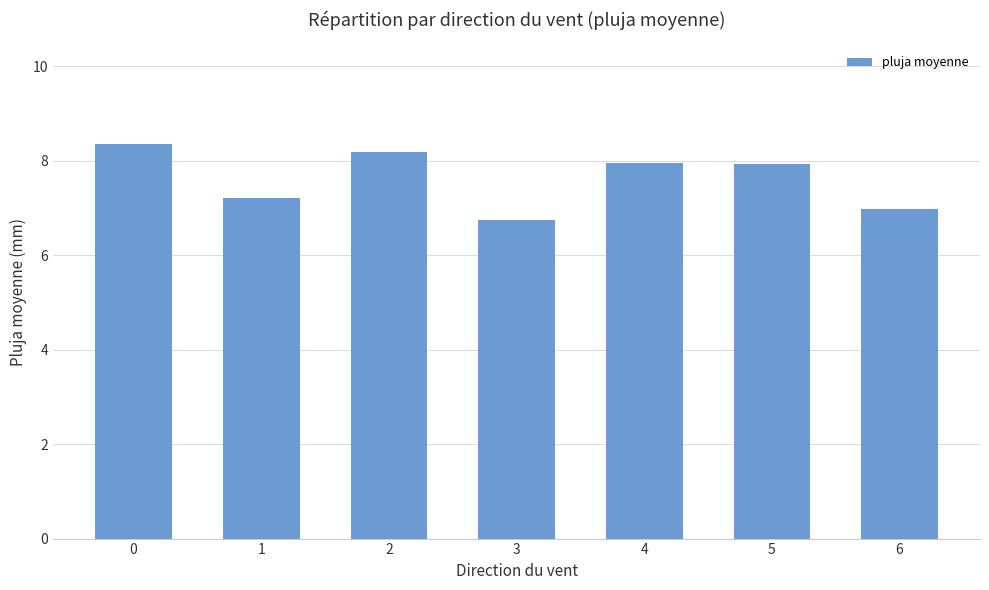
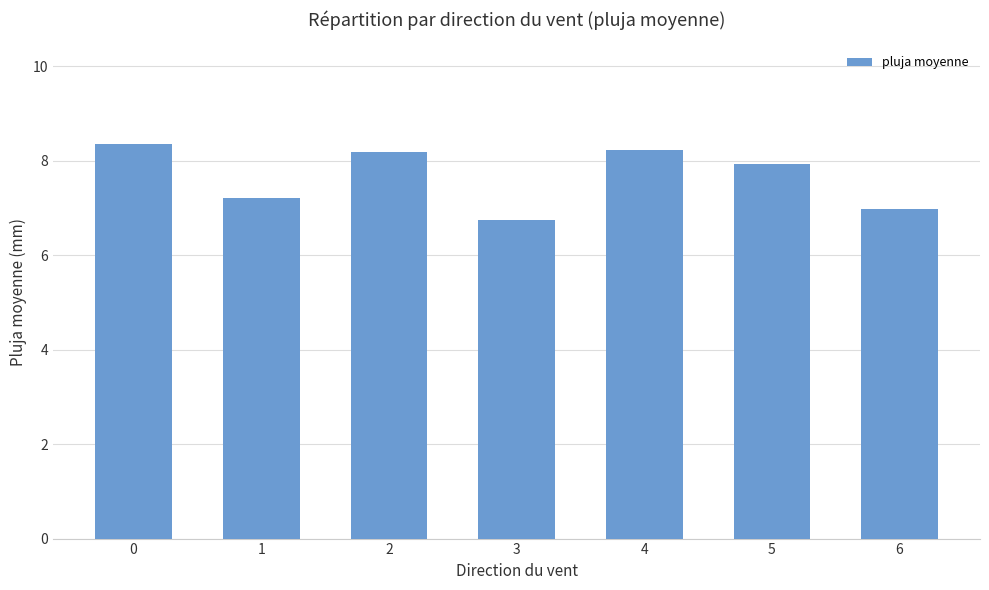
4: 8.0 -> 8.2
